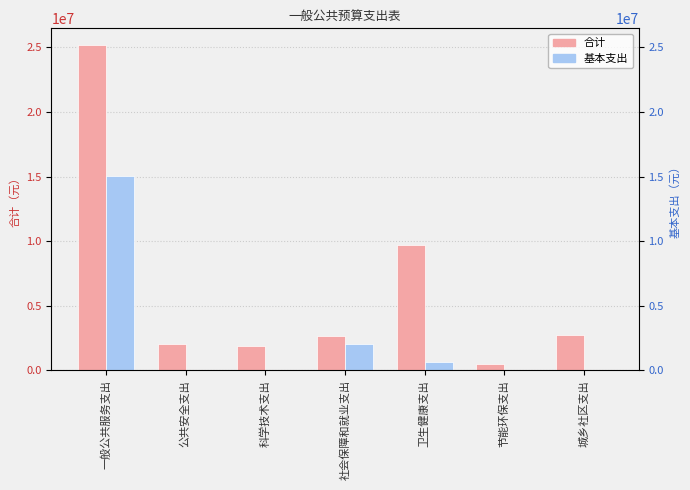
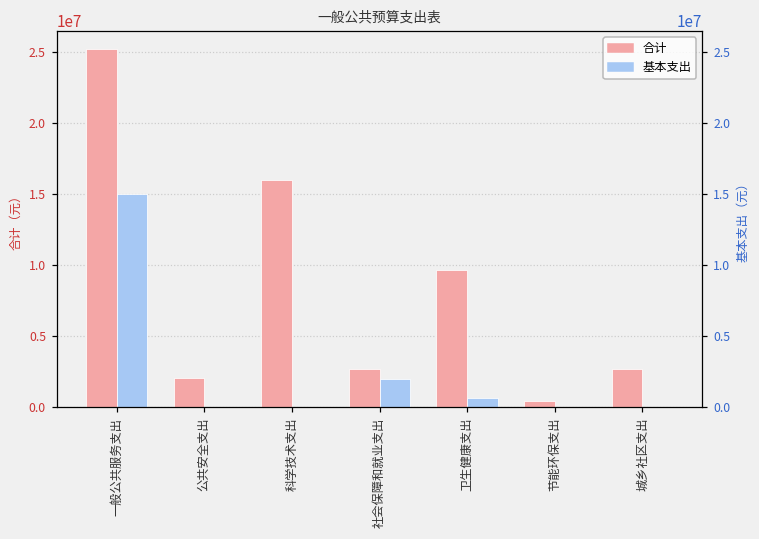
合计, 科学技术支出: 1900000 -> 16000000
